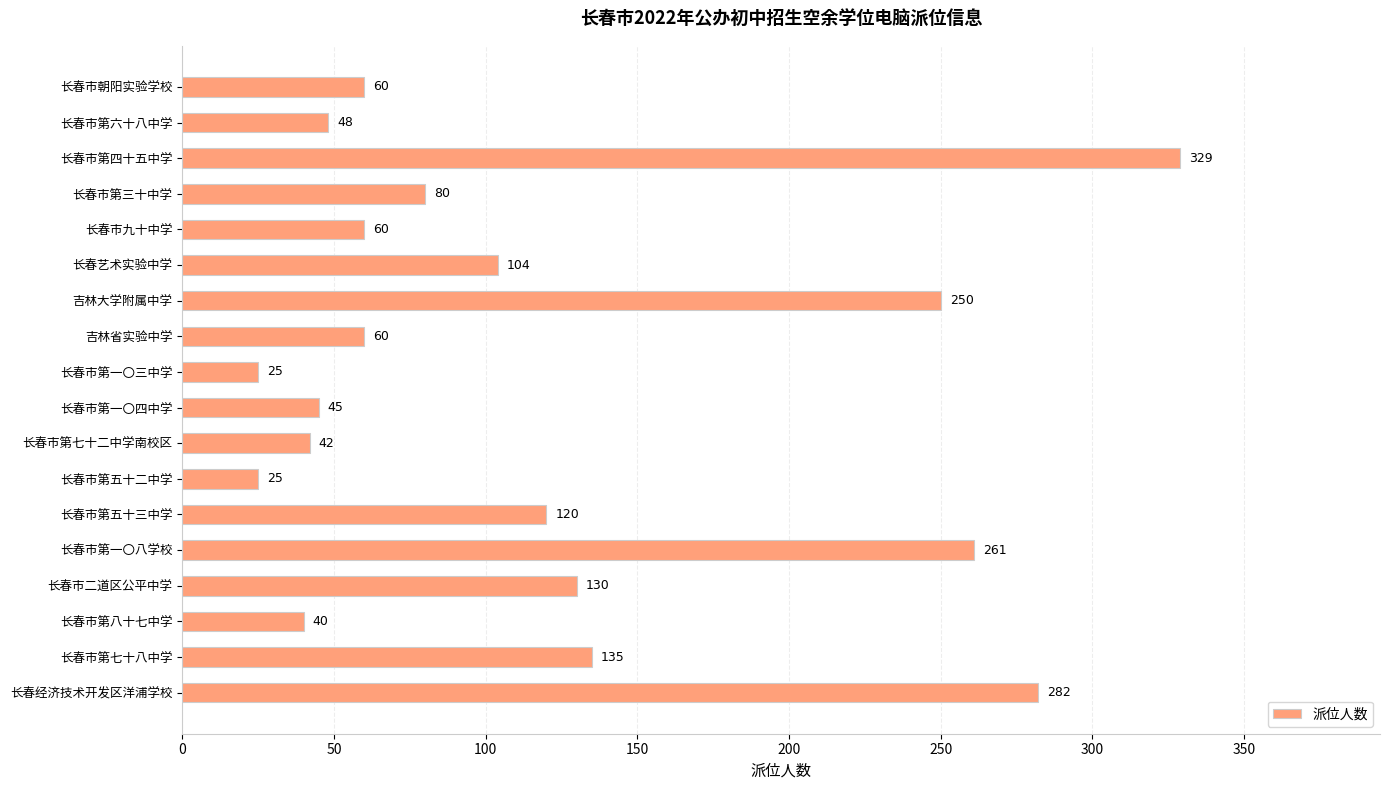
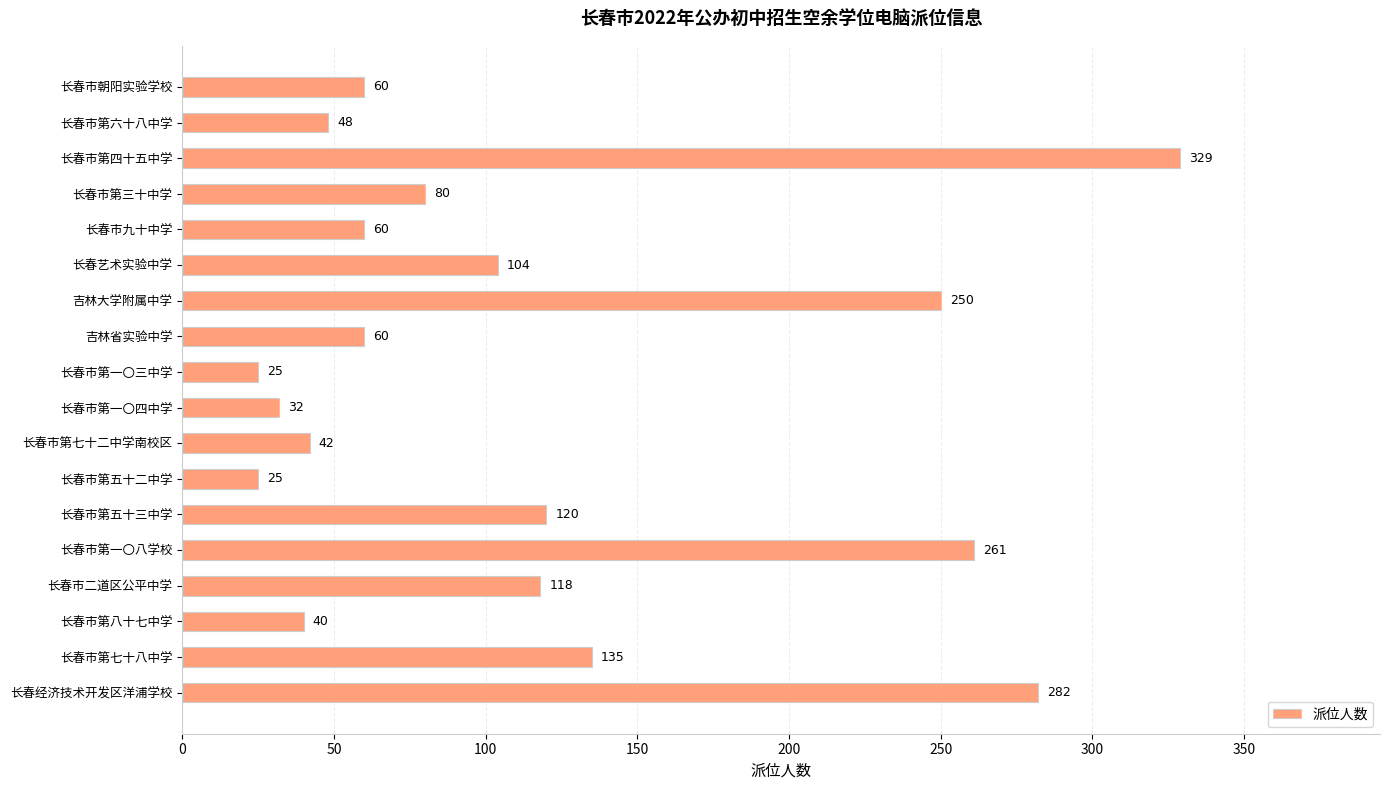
长春市第一〇四中学: 45 -> 32
长春市二道区公平中学: 130 -> 118
